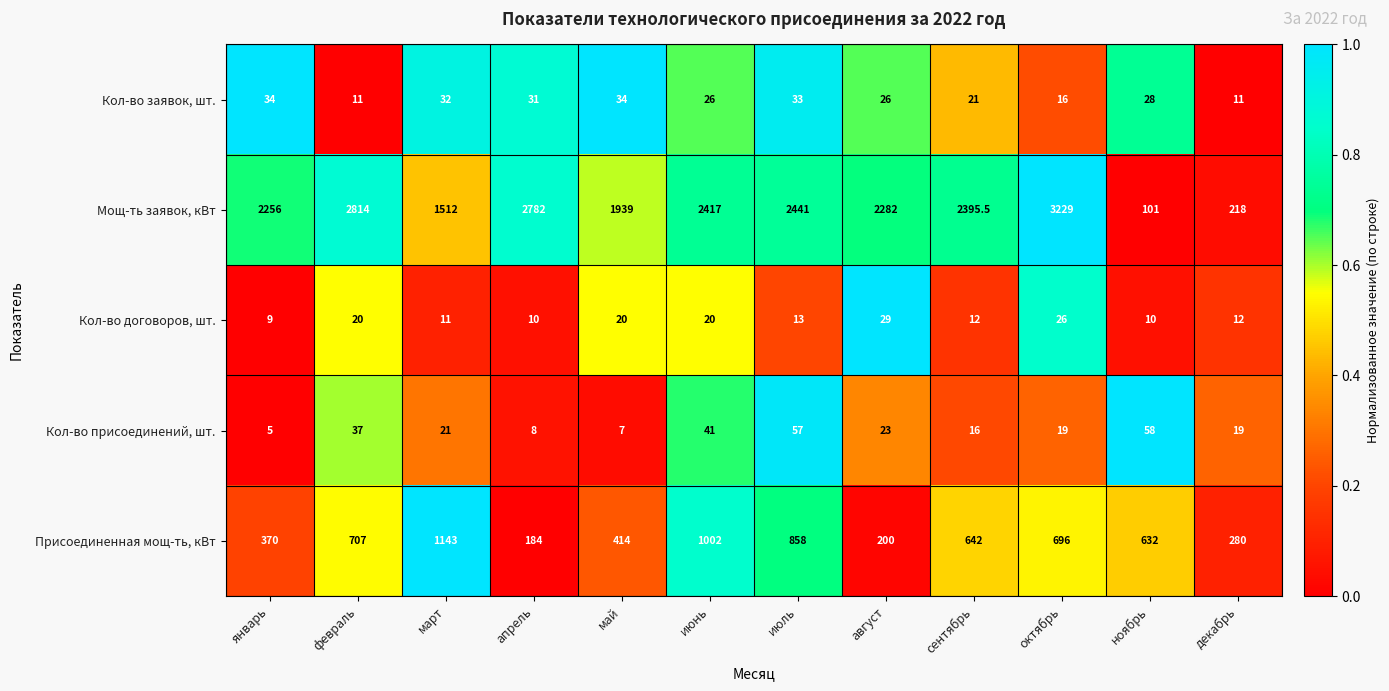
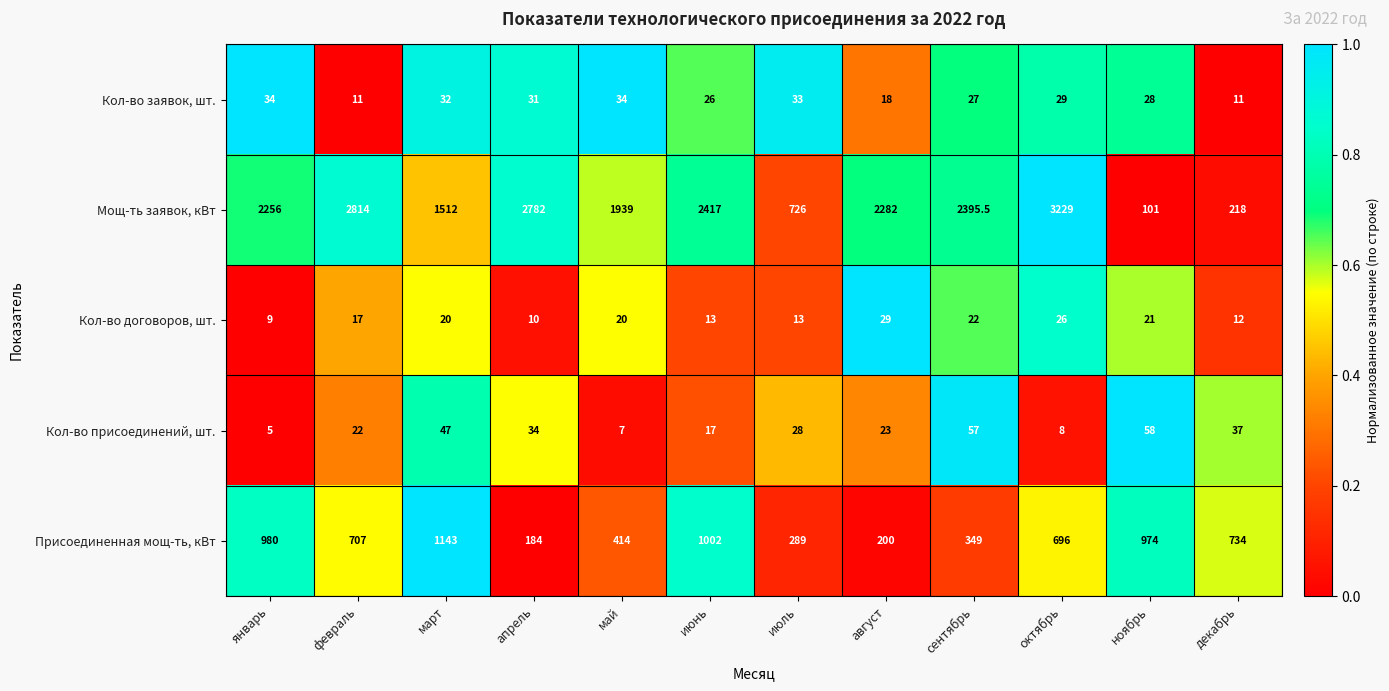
Кол-во заявок, шт., август: 26 -> 18
Кол-во заявок, шт., сентябрь: 21 -> 27
Кол-во заявок, шт., октябрь: 16 -> 29
Мощ-ть заявок, кВт, июль: 2441 -> 726
Кол-во договоров, шт., февраль: 20 -> 17
Кол-во договоров, шт., март: 11 -> 20
Кол-во договоров, шт., июнь: 20 -> 13
Кол-во договоров, шт., сентябрь: 12 -> 22
Кол-во договоров, шт., ноябрь: 10 -> 21
Кол-во присоединений, шт., февраль: 37 -> 22
Кол-во присоединений, шт., март: 21 -> 47
Кол-во присоединений, шт., апрель: 8 -> 34
Кол-во присоединений, шт., июнь: 41 -> 17
Кол-во присоединений, шт., июль: 57 -> 28
Кол-во присоединений, шт., сентябрь: 16 -> 57
Кол-во присоединений, шт., октябрь: 19 -> 8
Кол-во присоединений, шт., декабрь: 19 -> 37
Присоединенная мощ-ть, кВт, январь: 370 -> 980
Присоединенная мощ-ть, кВт, июль: 858 -> 289
Присоединенная мощ-ть, кВт, сентябрь: 642 -> 349
Присоединенная мощ-ть, кВт, ноябрь: 632 -> 974
Присоединенная мощ-ть, кВт, декабрь: 280 -> 734
